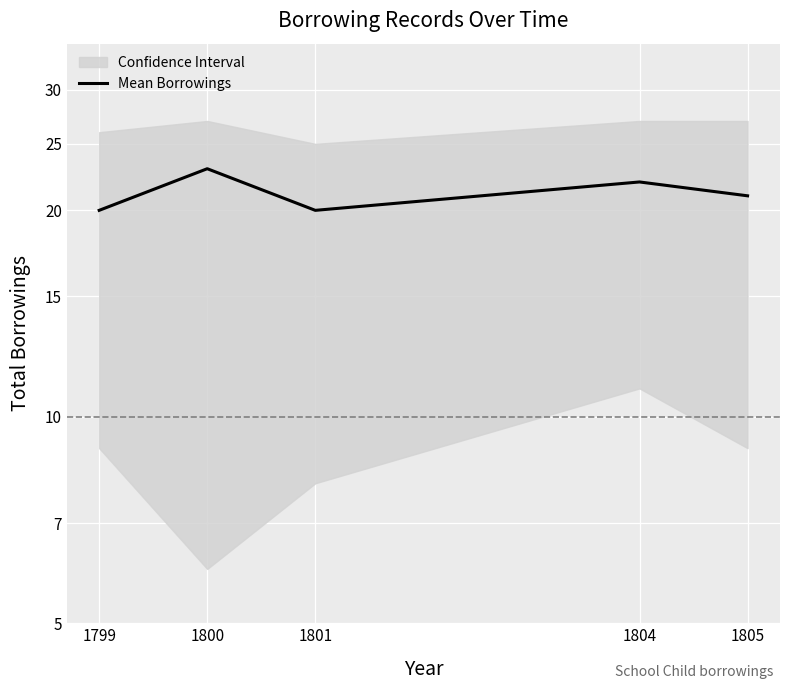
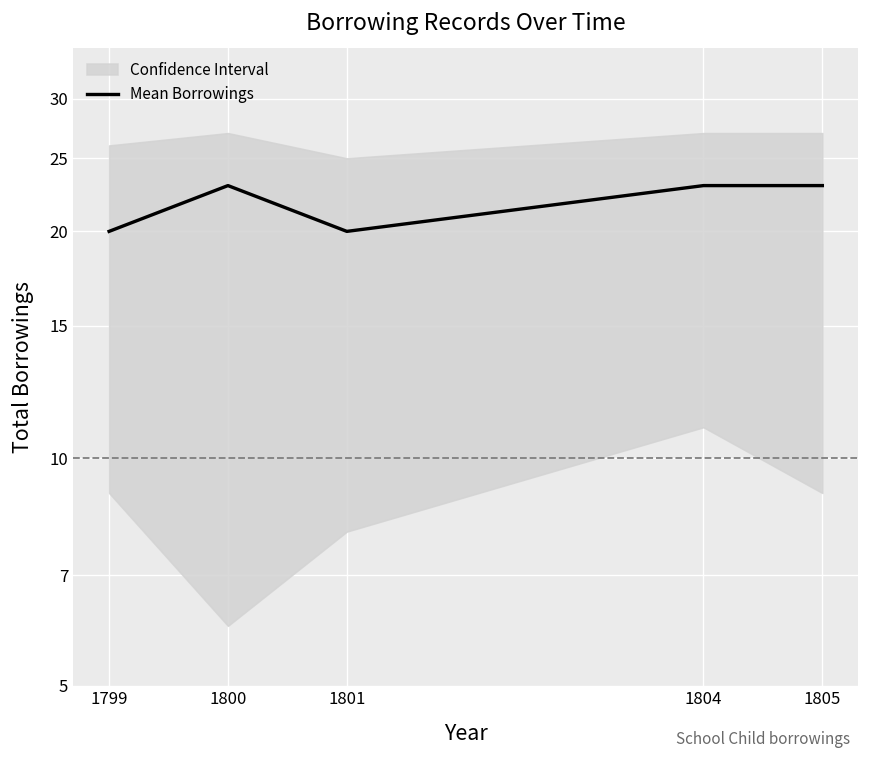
Mean Borrowings, 1804: 22 -> 23
Mean Borrowings, 1805: 21 -> 23
